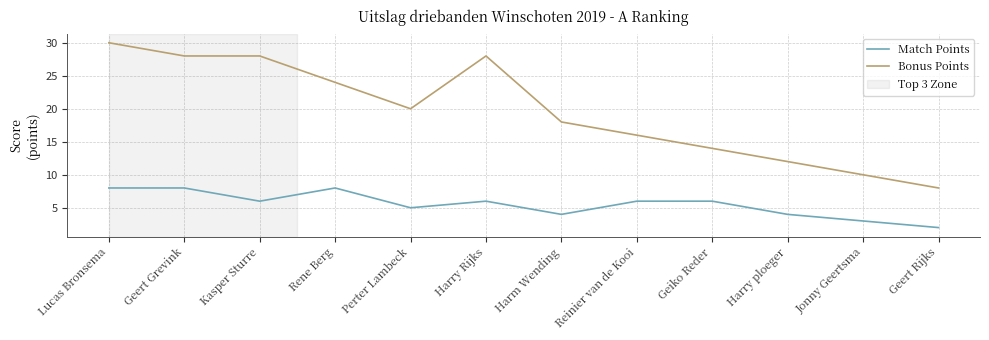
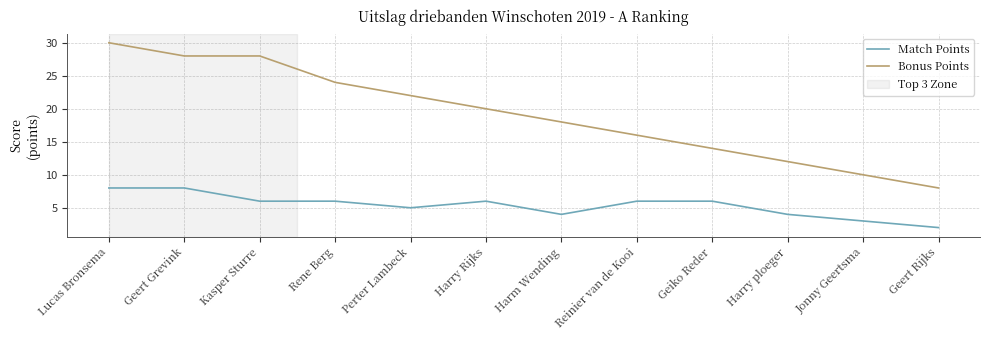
Match Points, Rene Berg: 8 -> 6
Bonus Points, Perter Lambeck: 20 -> 22
Bonus Points, Harry Rijks: 28 -> 20
